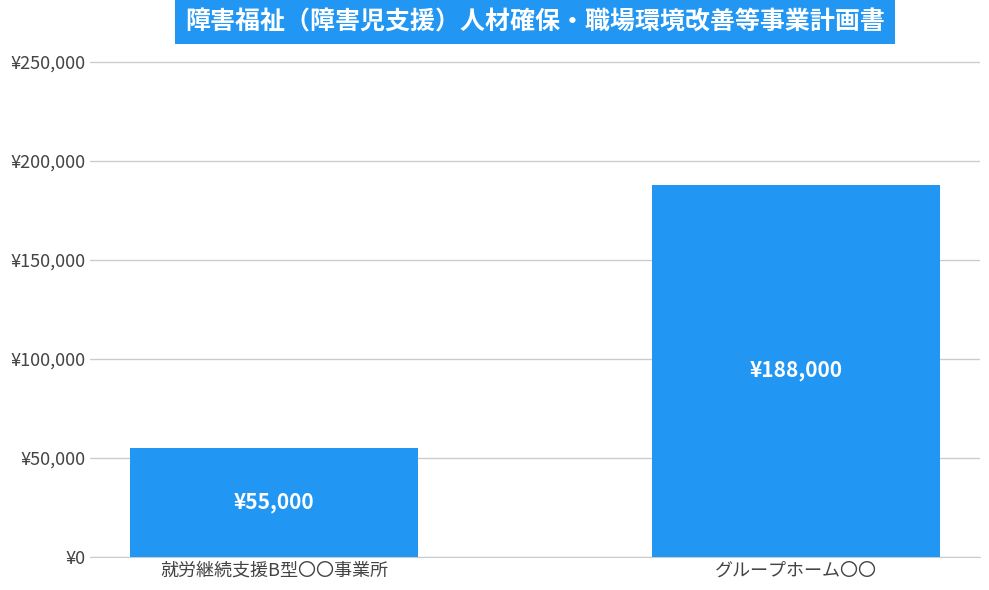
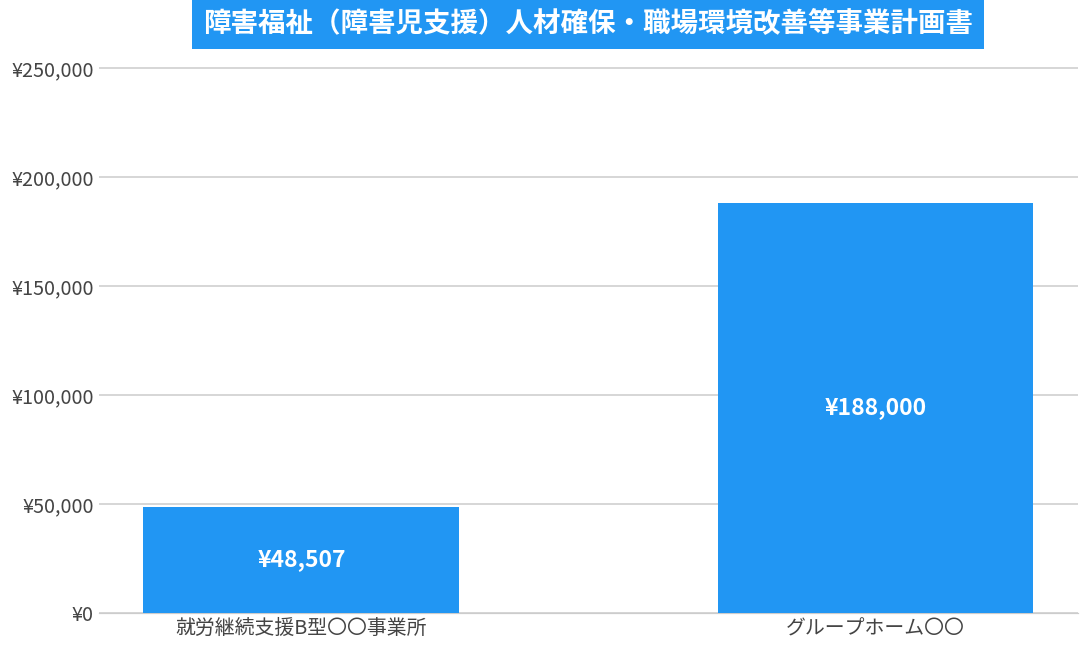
就労継続支援B型〇〇事業所: ¥55,000 -> ¥48,507
